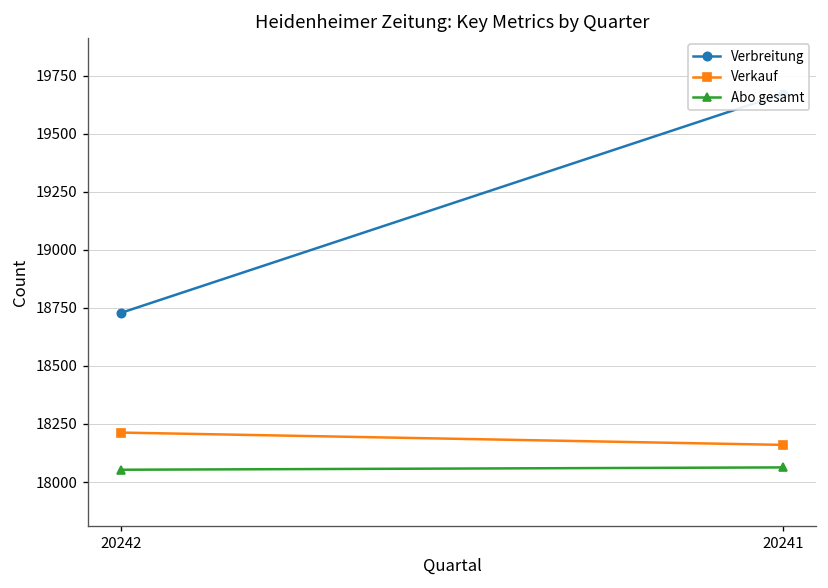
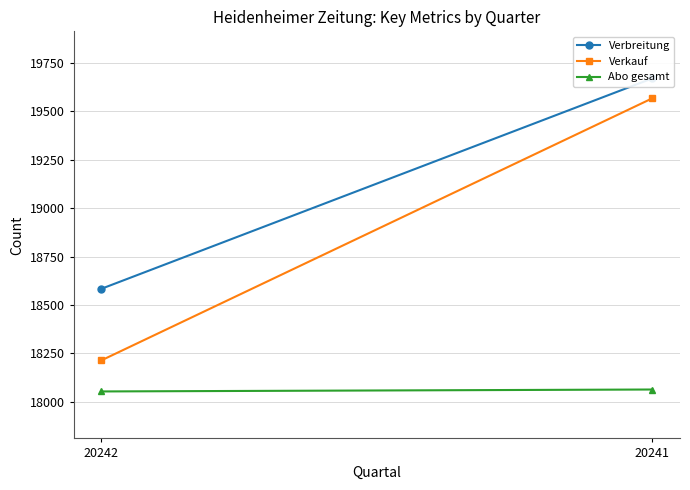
Verbreitung, 20242: 18730 -> 18580
Verkauf, 20241: 18160 -> 19570
